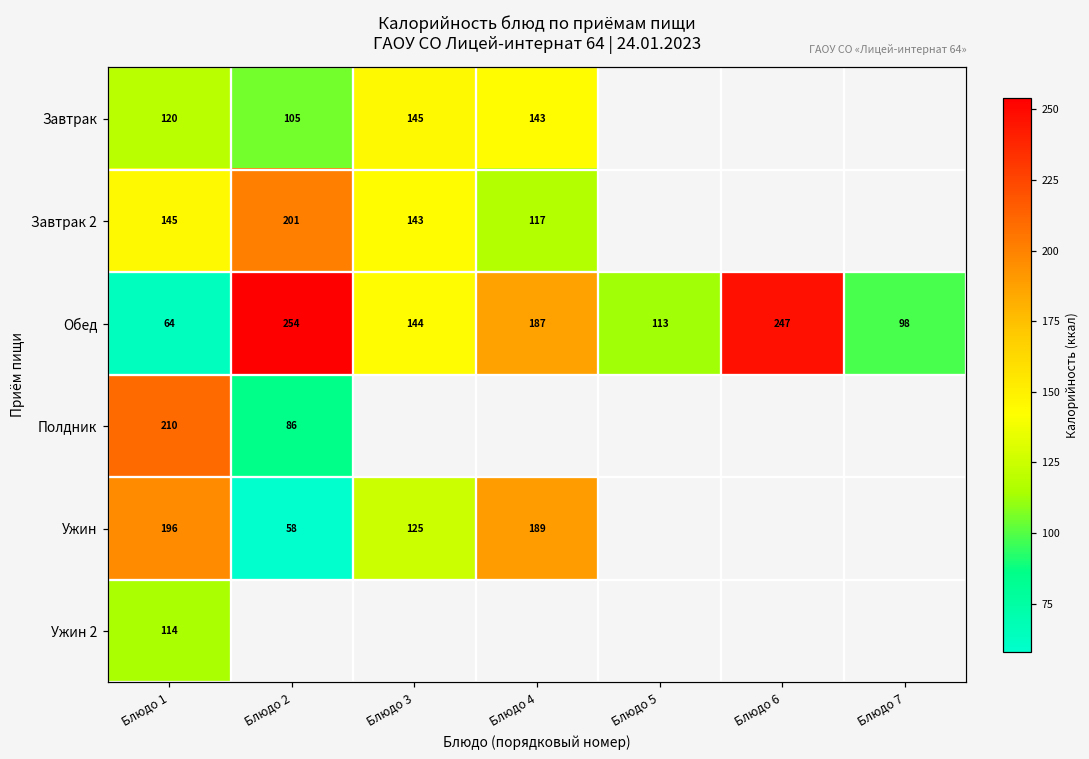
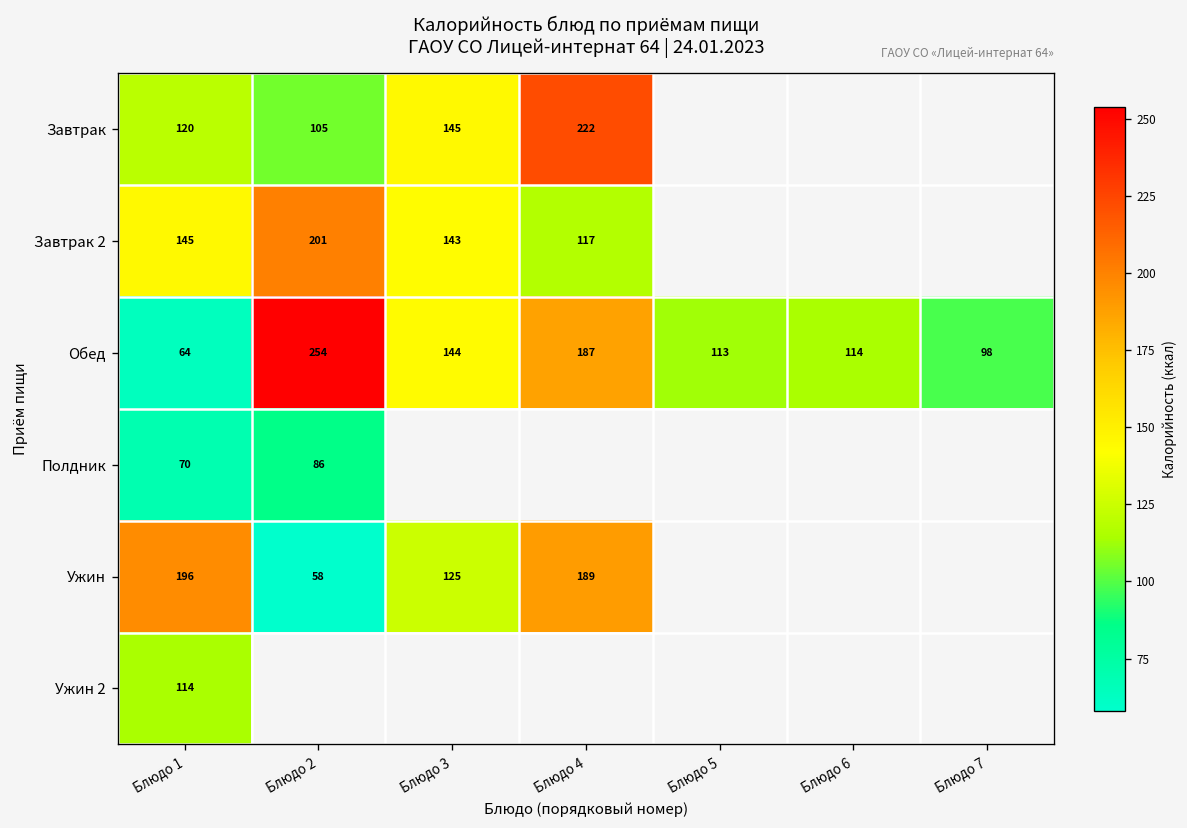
Завтрак, Блюдо 4: 143 -> 222
Обед, Блюдо 6: 247 -> 114
Полдник, Блюдо 1: 210 -> 70
